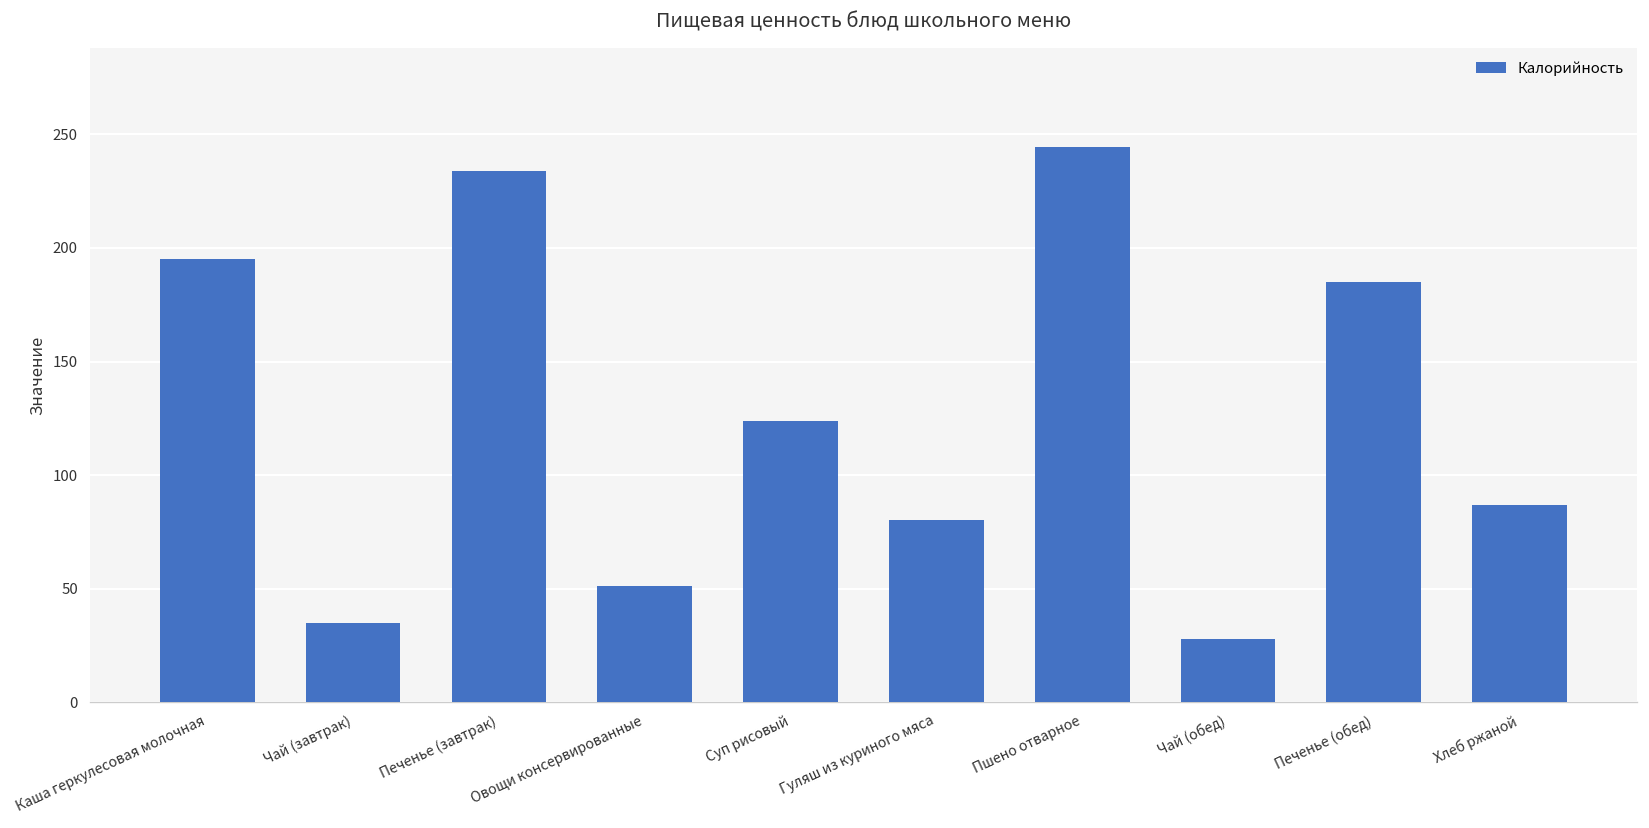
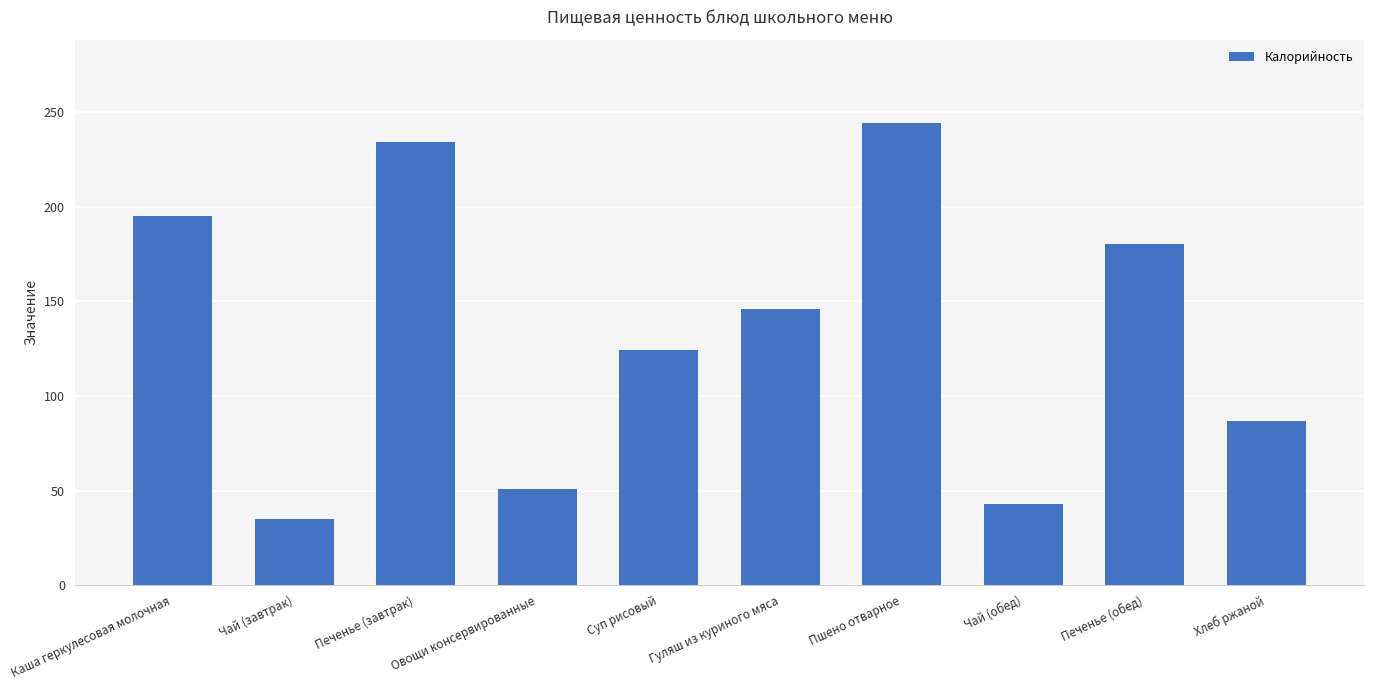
Гуляш из куриного мяса: 80 -> 146
Чай (обед): 28 -> 43
Печенье (обед): 185 -> 180
